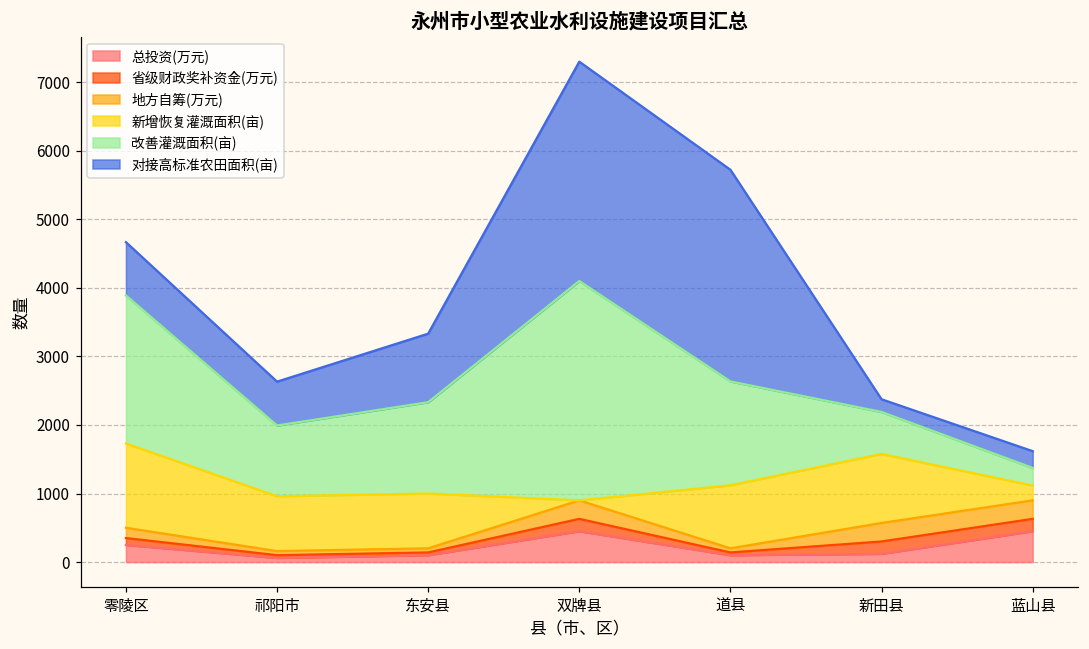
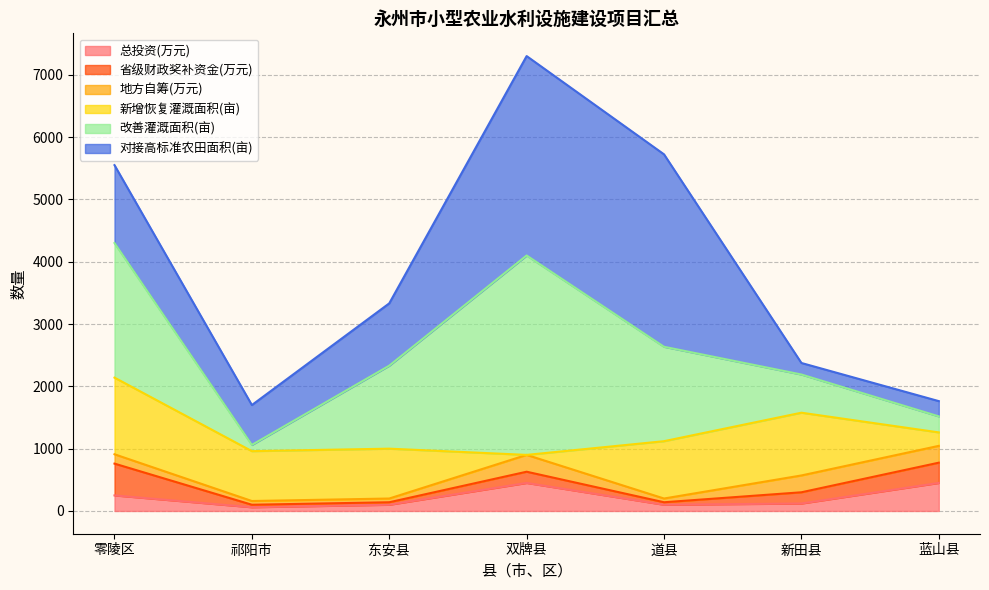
省级财政奖补资金(万元), 零陵区: 100 -> 500
对接高标准农田面积(亩), 零陵区: 800 -> 1300
改善灌溉面积(亩), 祁阳市: 1000 -> 100
省级财政奖补资金(万元), 蓝山县: 200 -> 300
